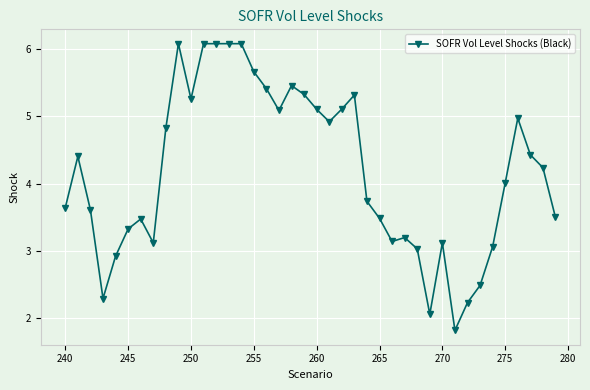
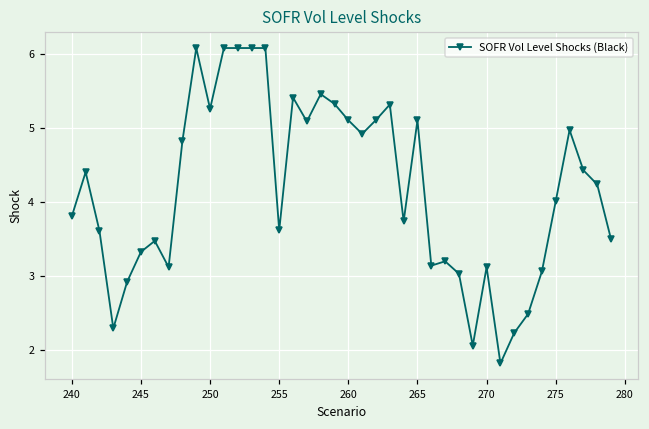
240: 3.6 -> 3.8
255: 5.7 -> 3.6
265: 3.5 -> 5.1
